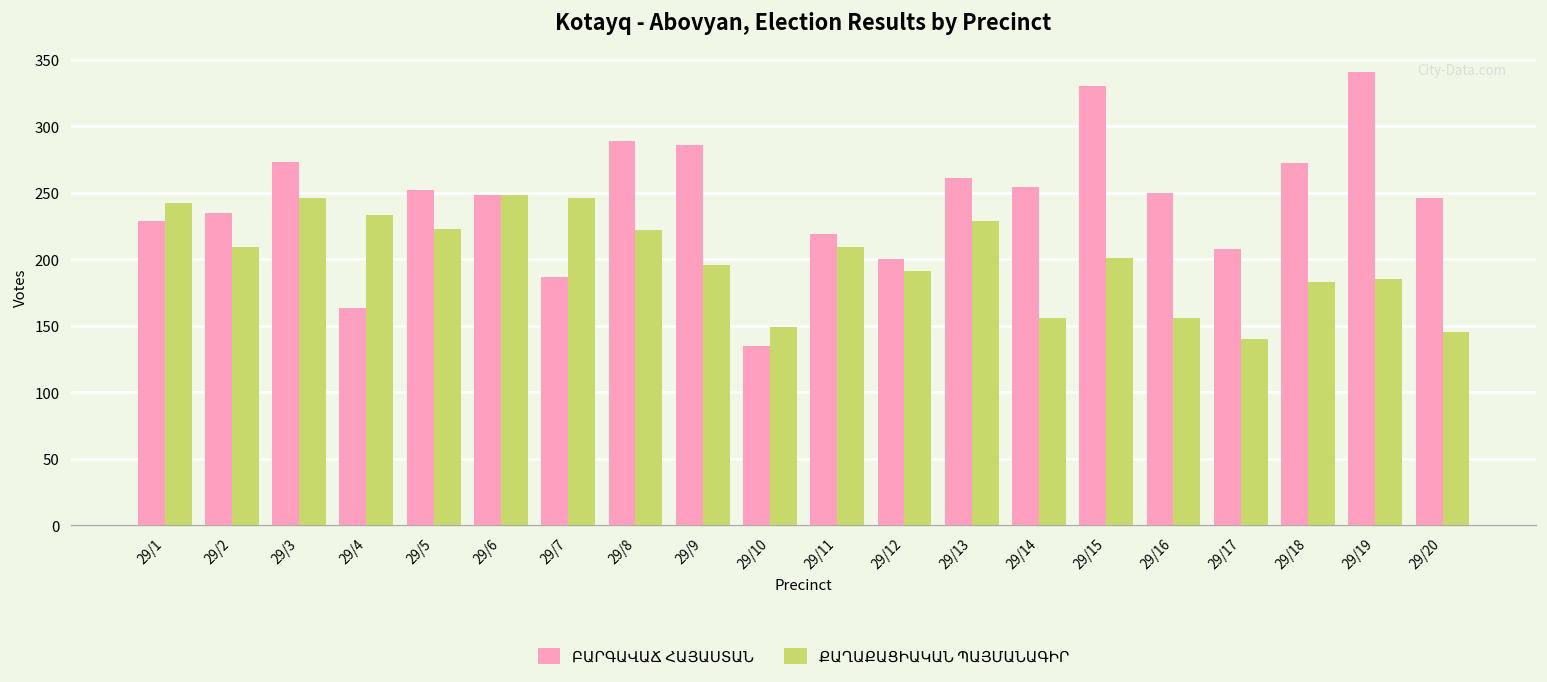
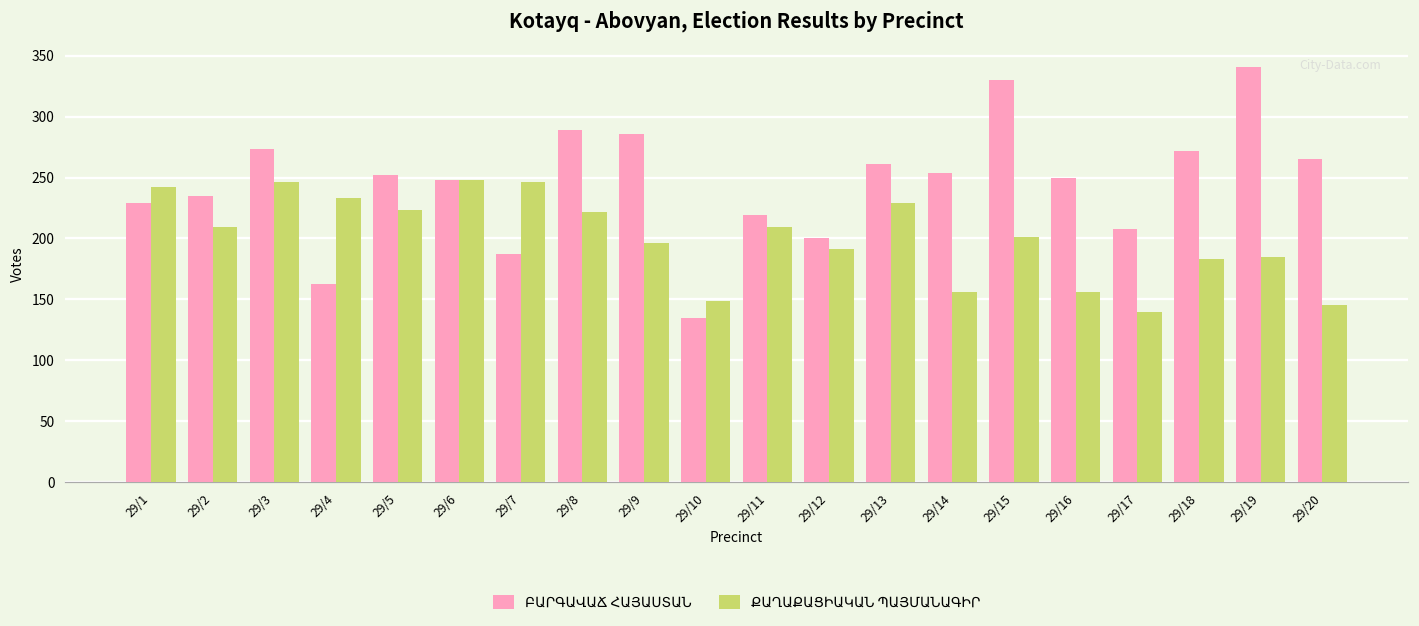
ԲԱՐԳԱՎԱՃ ՀԱՅԱՍՏԱՆ, 29/20: 246 -> 265
